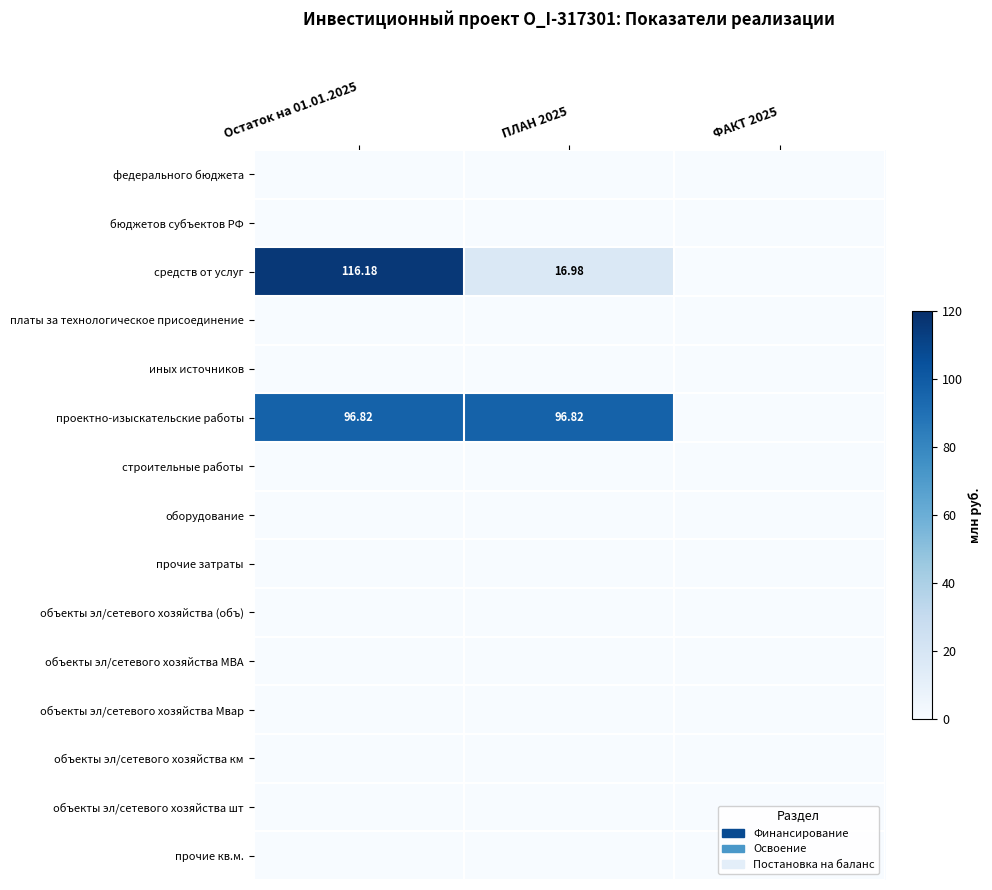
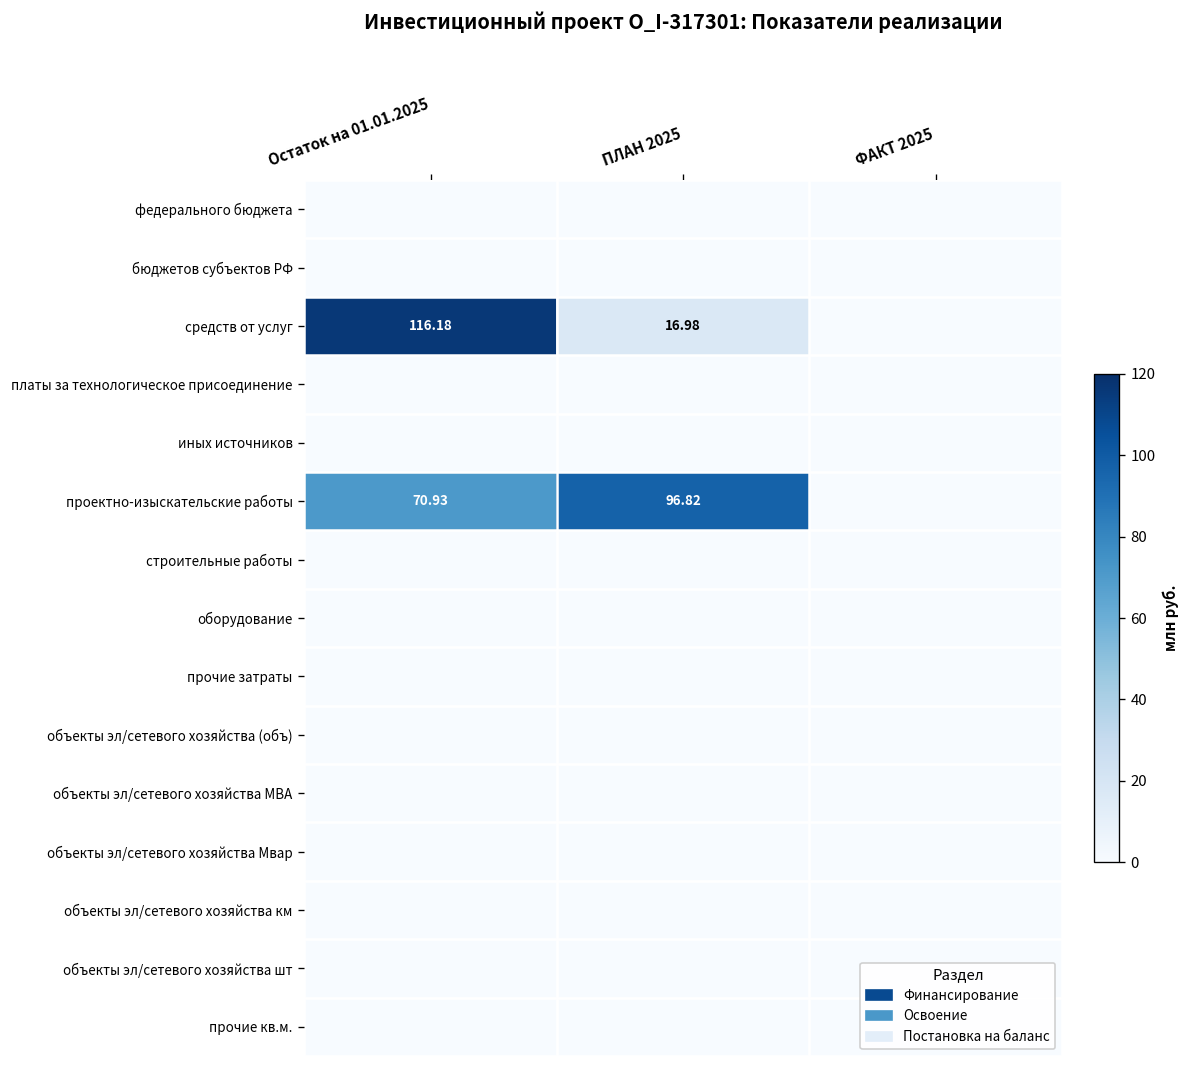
проектно-изыскательские работы, Остаток на 01.01.2025: 96.82 -> 70.93
